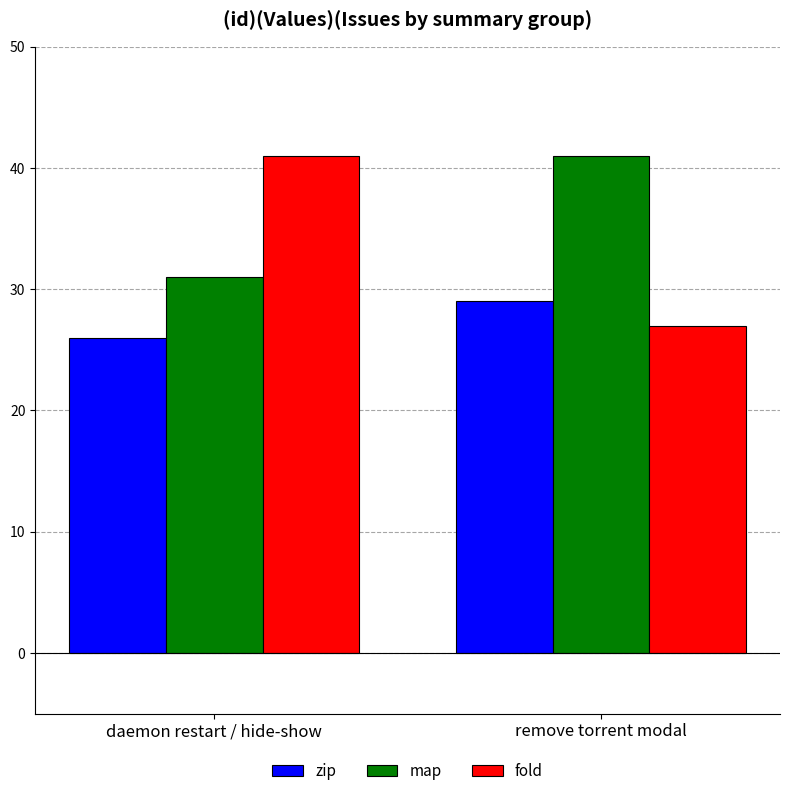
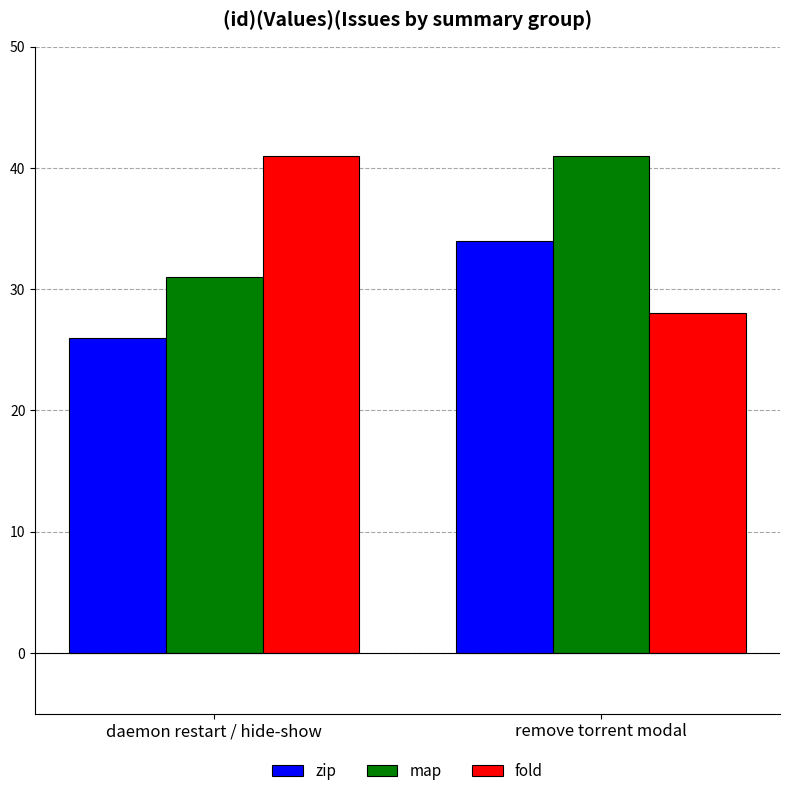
zip, remove torrent modal: 29 -> 34
fold, remove torrent modal: 27 -> 28
